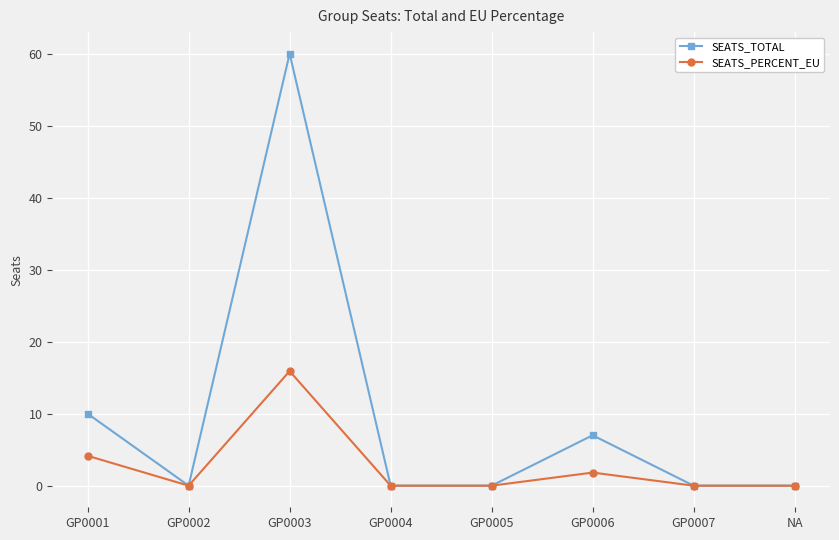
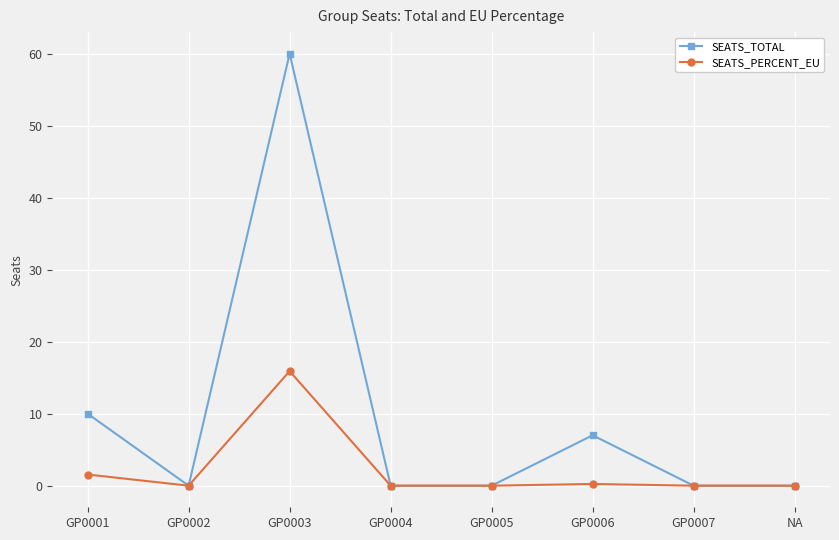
SEATS_PERCENT_EU, GP0001: 4 -> 2
SEATS_PERCENT_EU, GP0006: 2 -> 0
